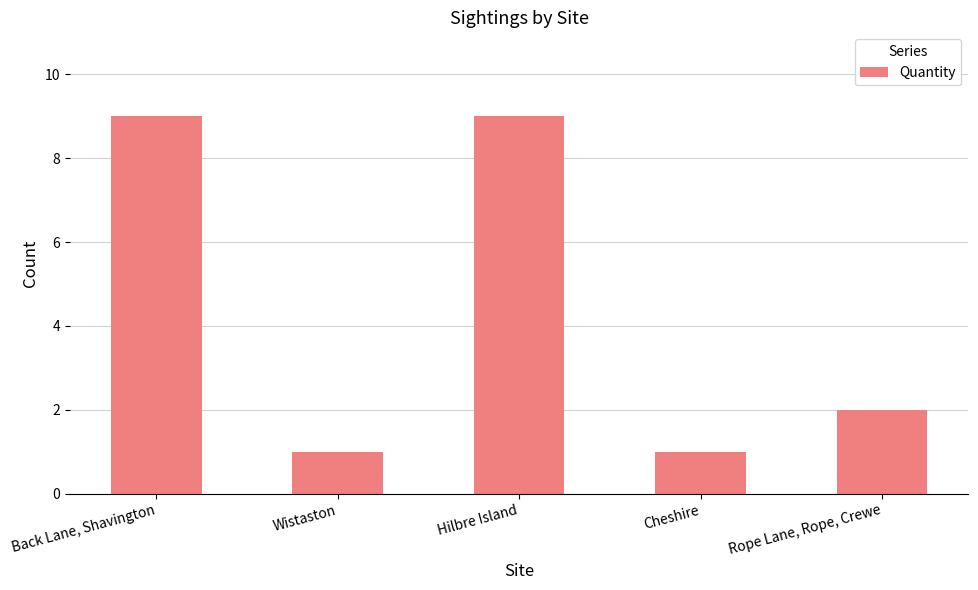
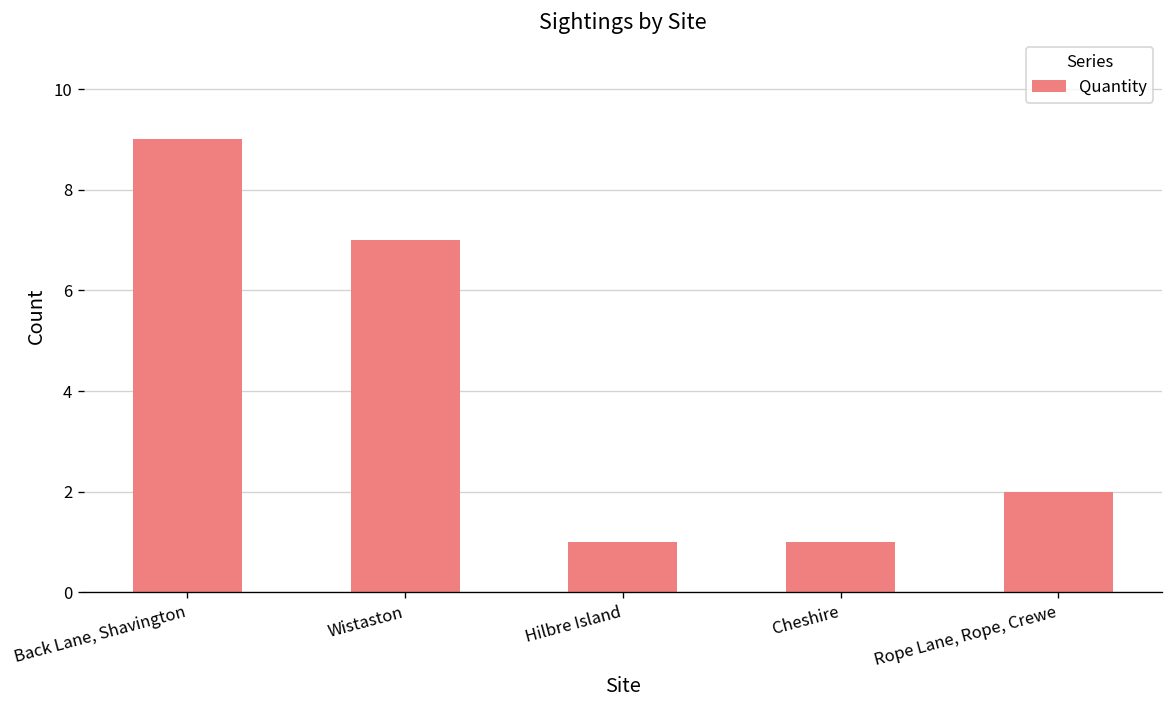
Wistaston: 1 -> 7
Hilbre Island: 9 -> 1
